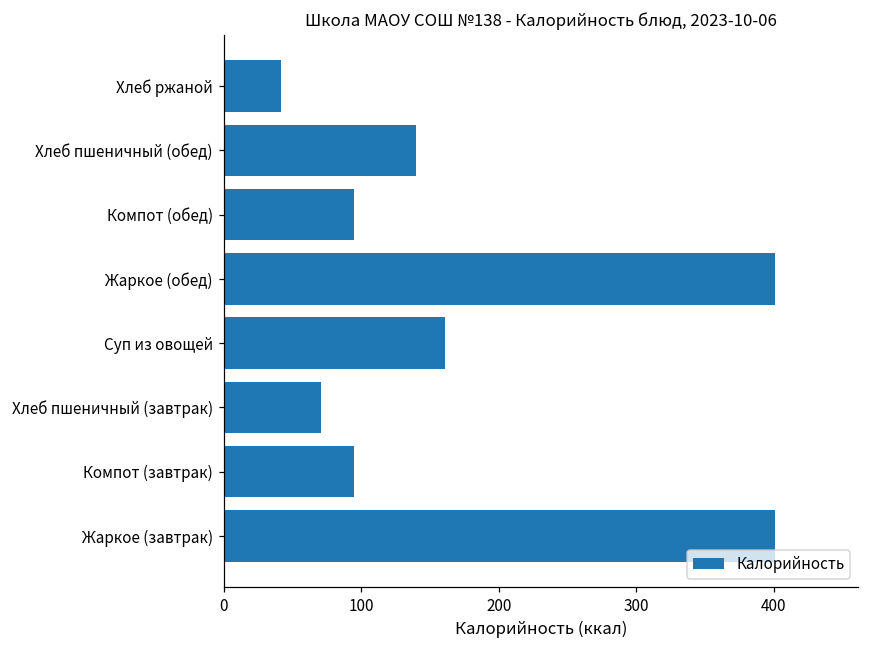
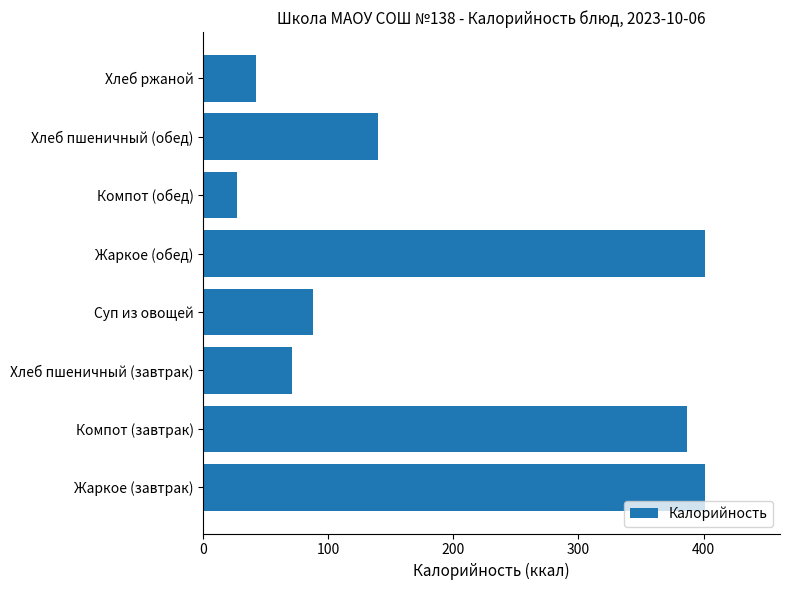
Компот (обед): 95 -> 27
Суп из овощей: 161 -> 88
Компот (завтрак): 95 -> 387
